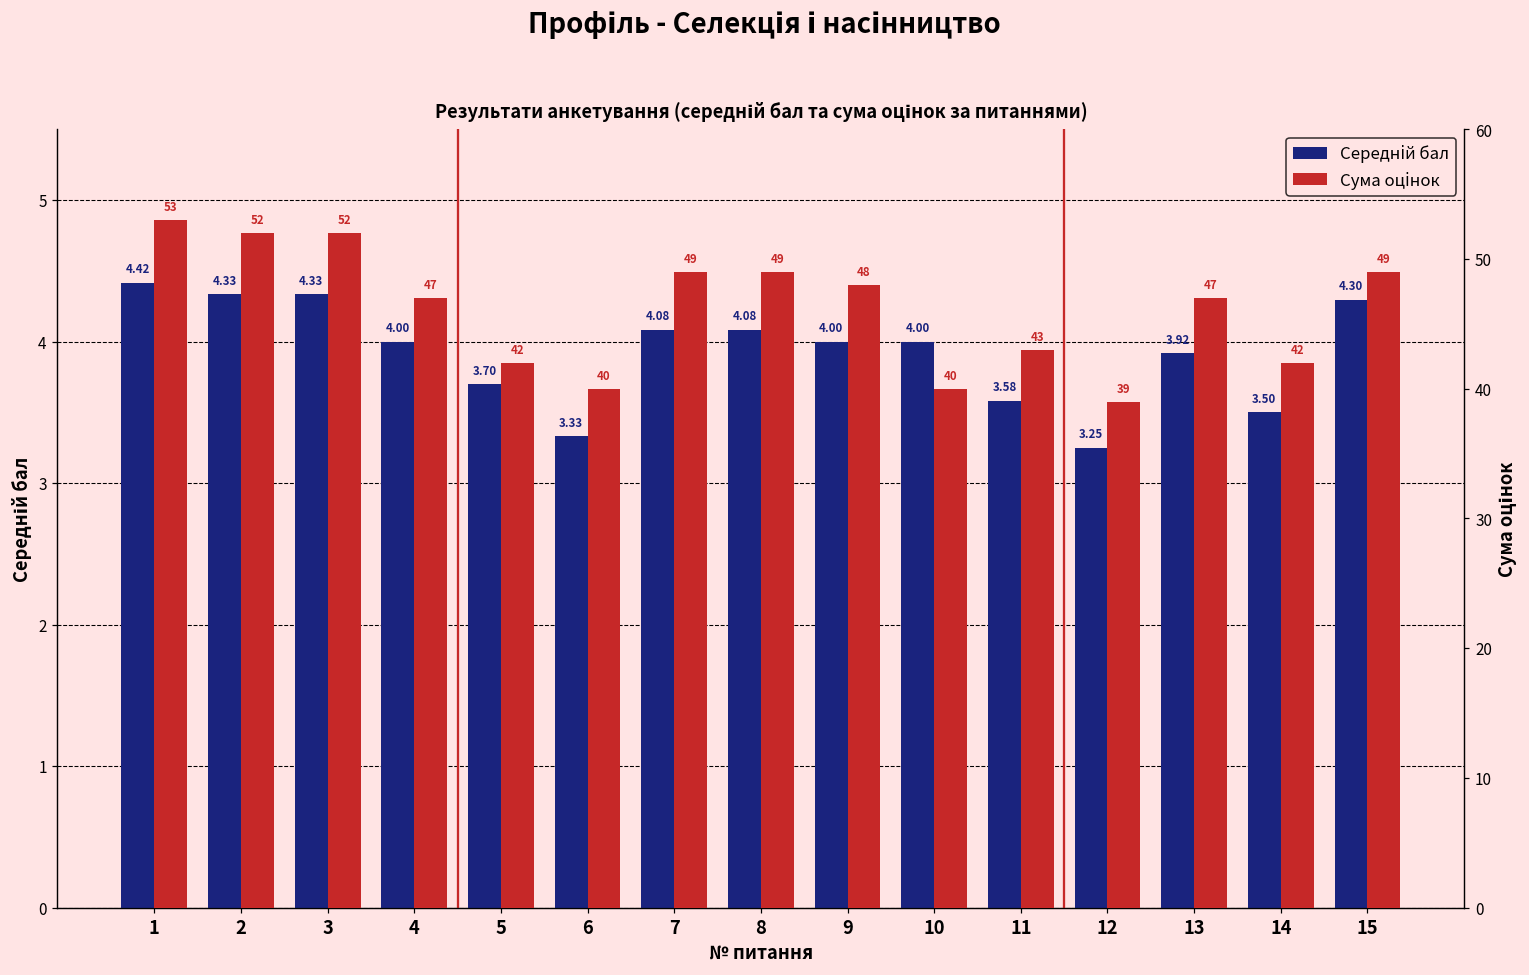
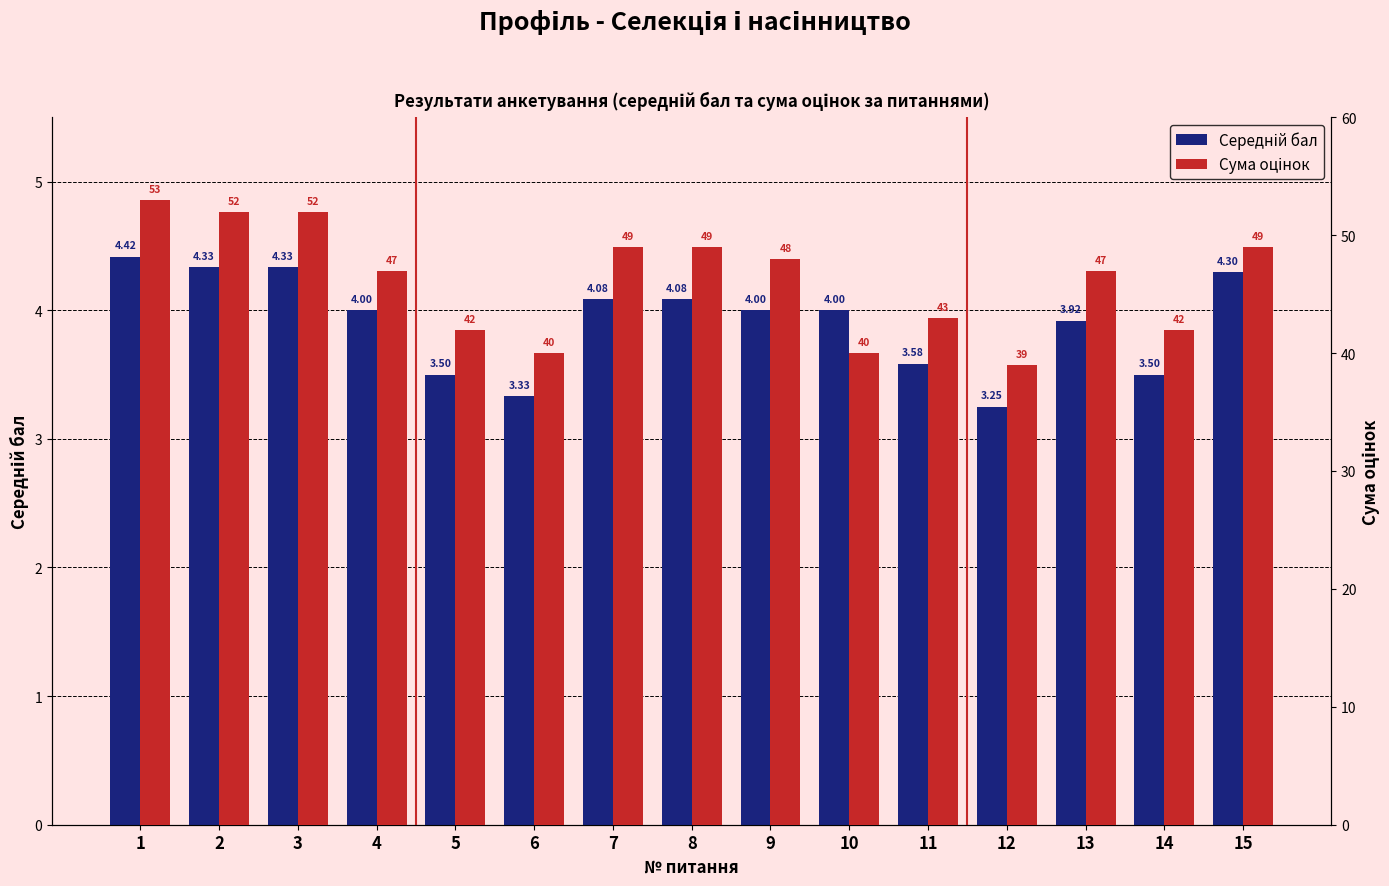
Середній бал, 5: 3.70 -> 3.50
